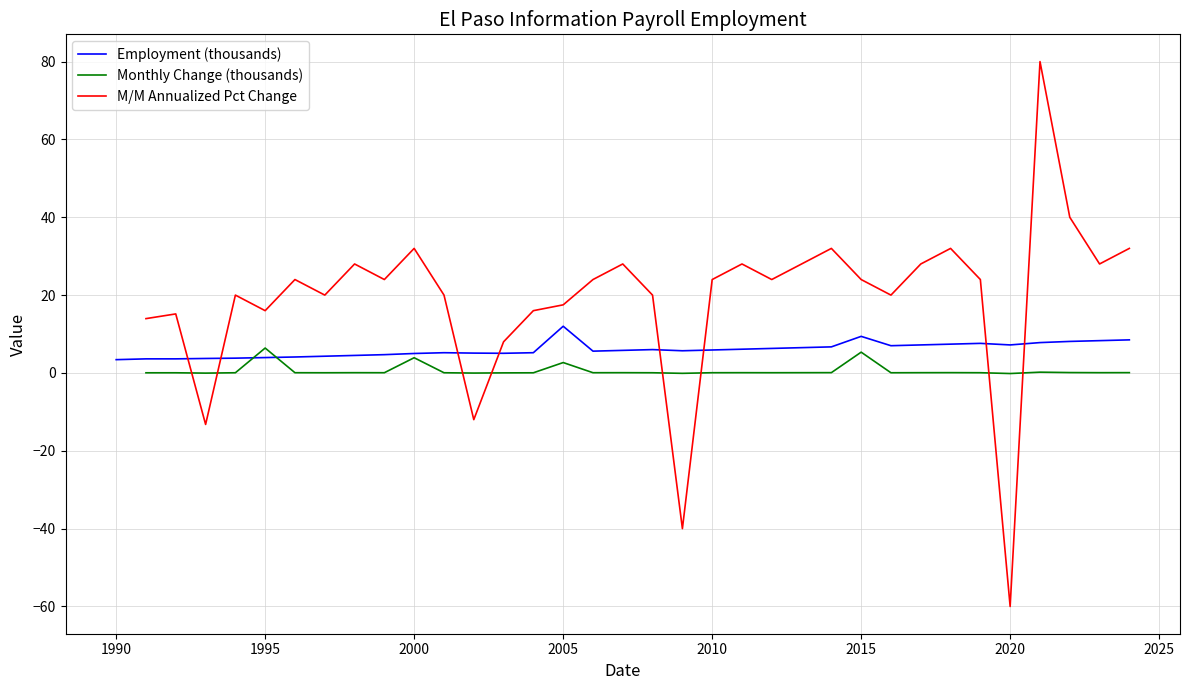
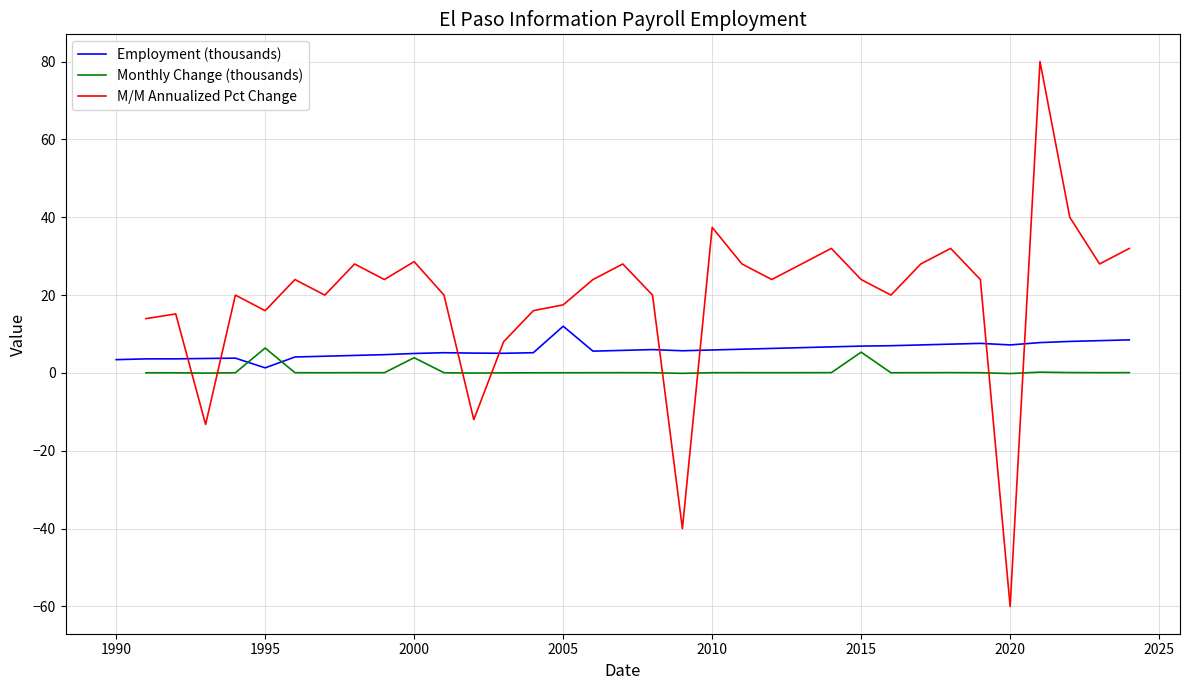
Employment (thousands), 1995: 4 -> 1
M/M Annualized Pct Change, 2000: 32 -> 29
Monthly Change (thousands), 2005: 3 -> 0
M/M Annualized Pct Change, 2010: 24 -> 37
Employment (thousands), 2015: 9 -> 7
